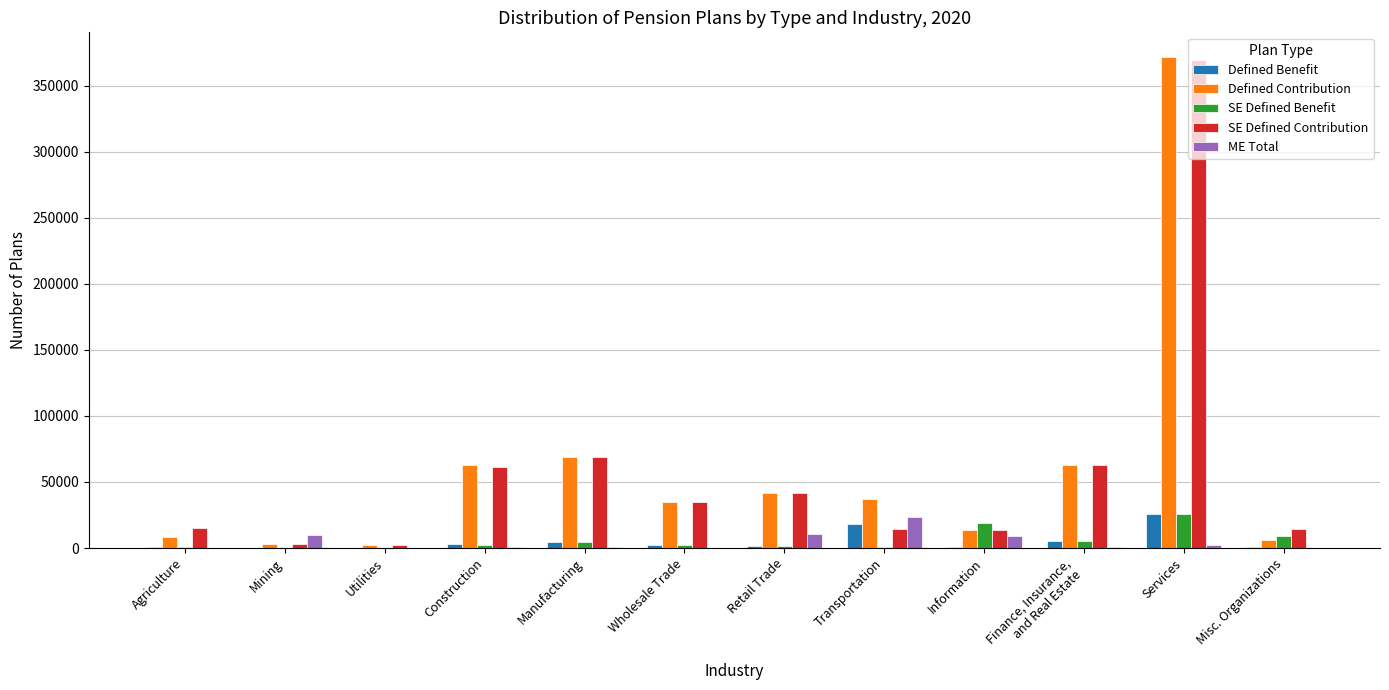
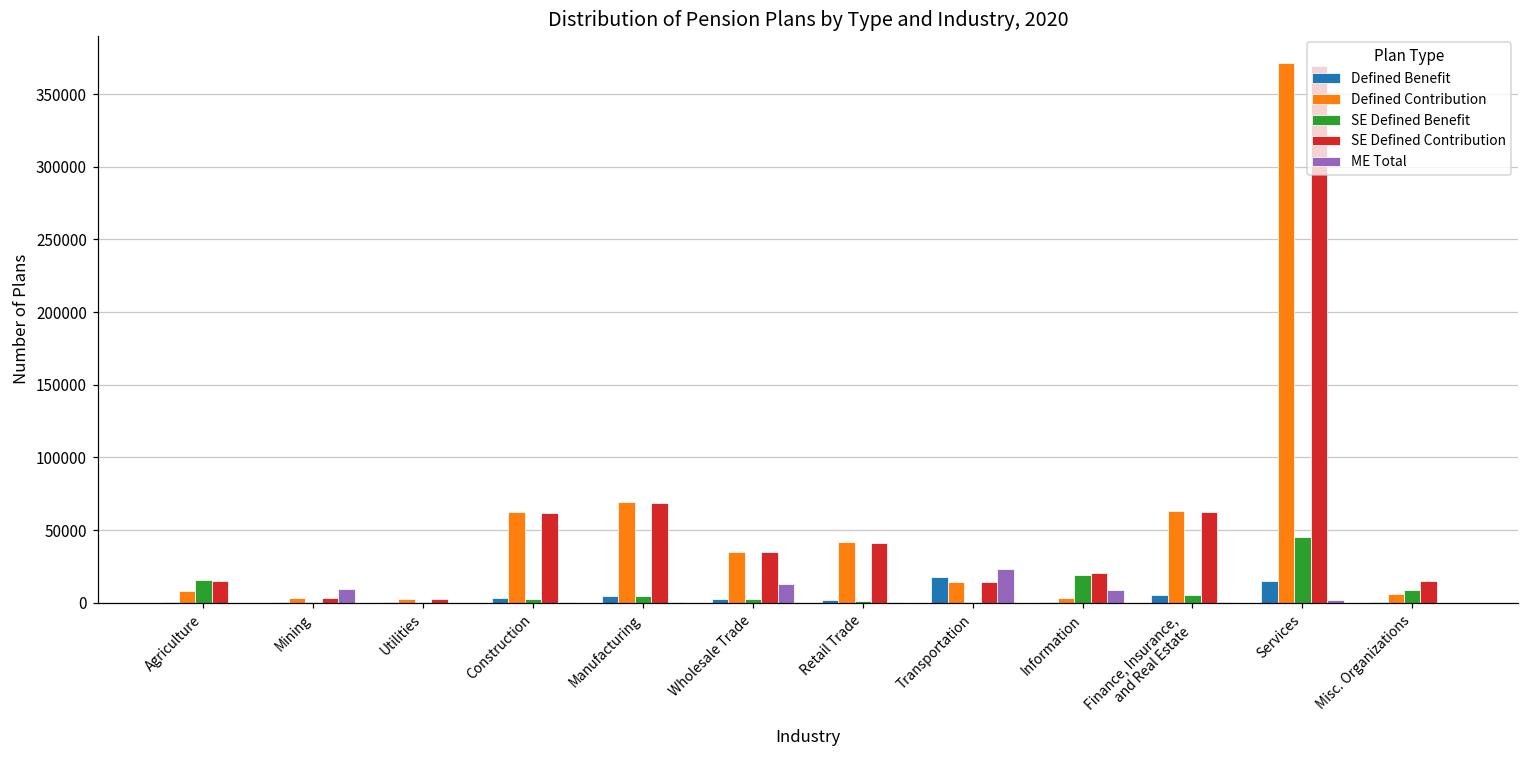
SE Defined Benefit, Agriculture: 0 -> 15000
ME Total, Wholesale Trade: 0 -> 13000
ME Total, Retail Trade: 11000 -> 0
Defined Contribution, Transportation: 37000 -> 14000
Defined Contribution, Information: 14000 -> 3000
SE Defined Contribution, Information: 13000 -> 20000
Defined Benefit, Services: 26000 -> 15000
SE Defined Benefit, Services: 26000 -> 46000
